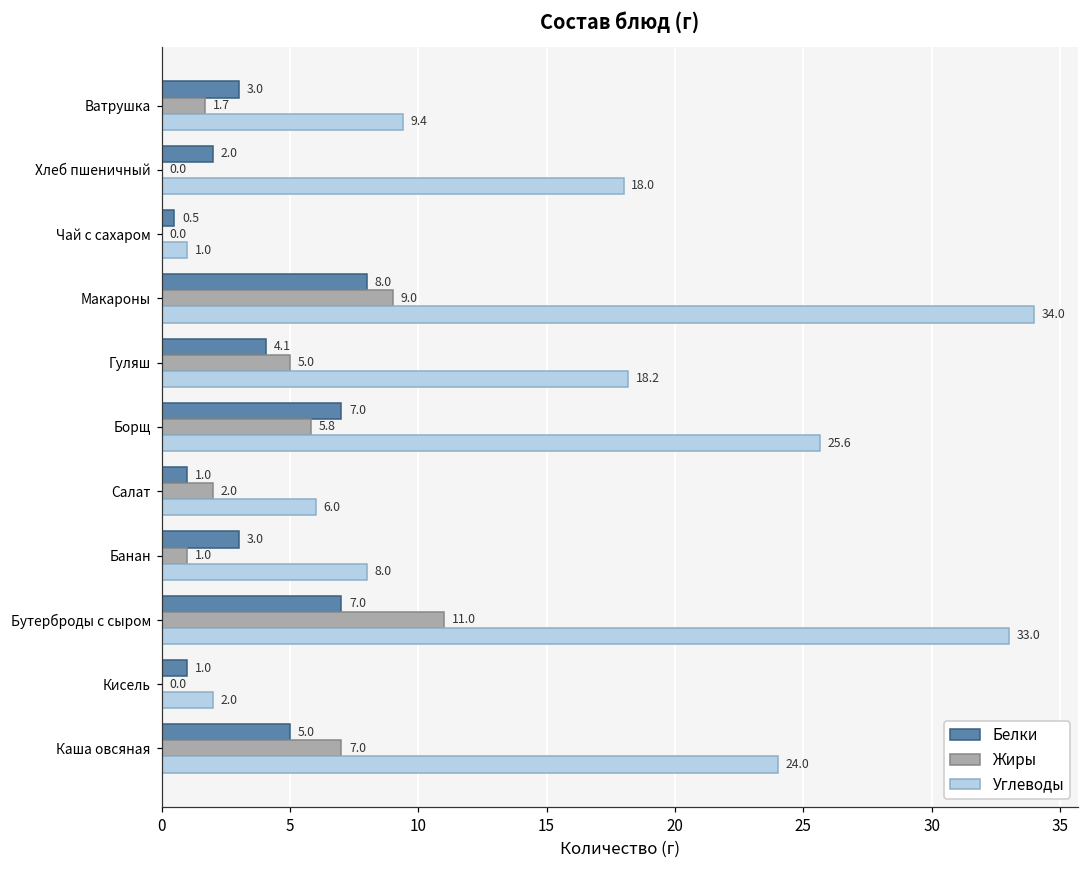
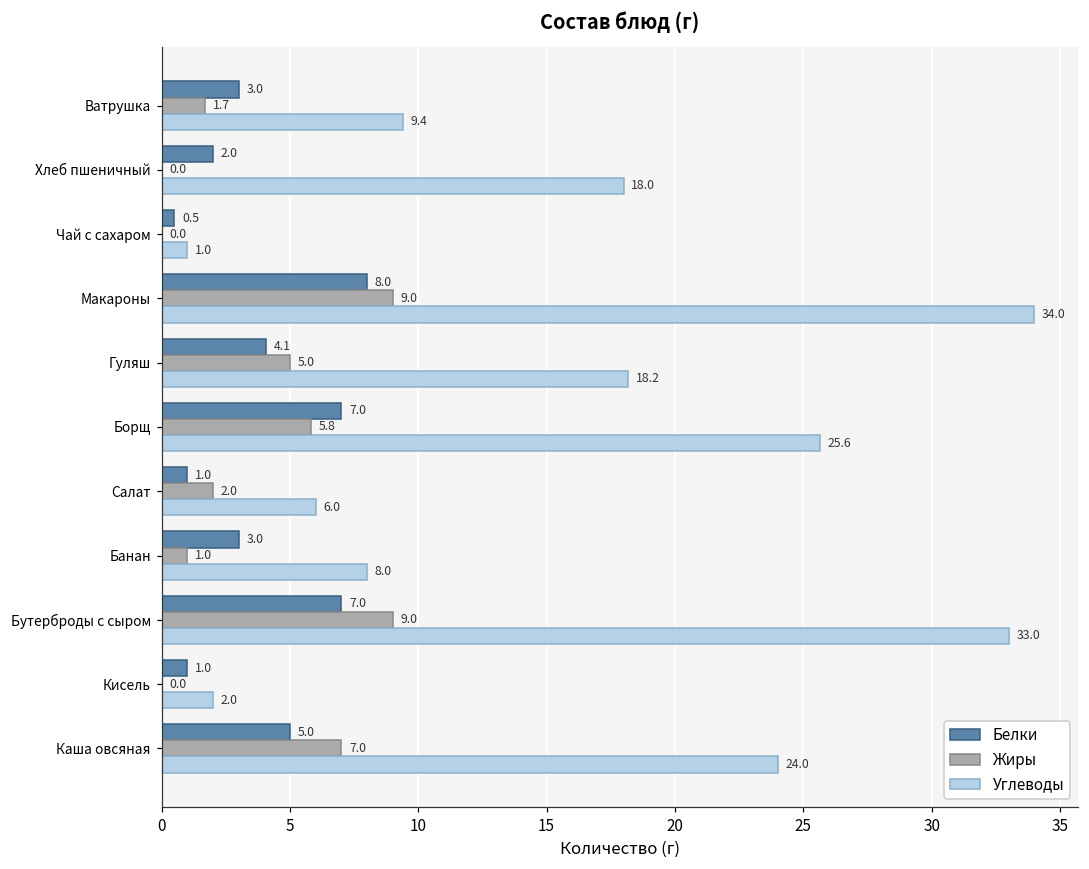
Жиры, Бутерброды с сыром: 11.0 -> 9.0
